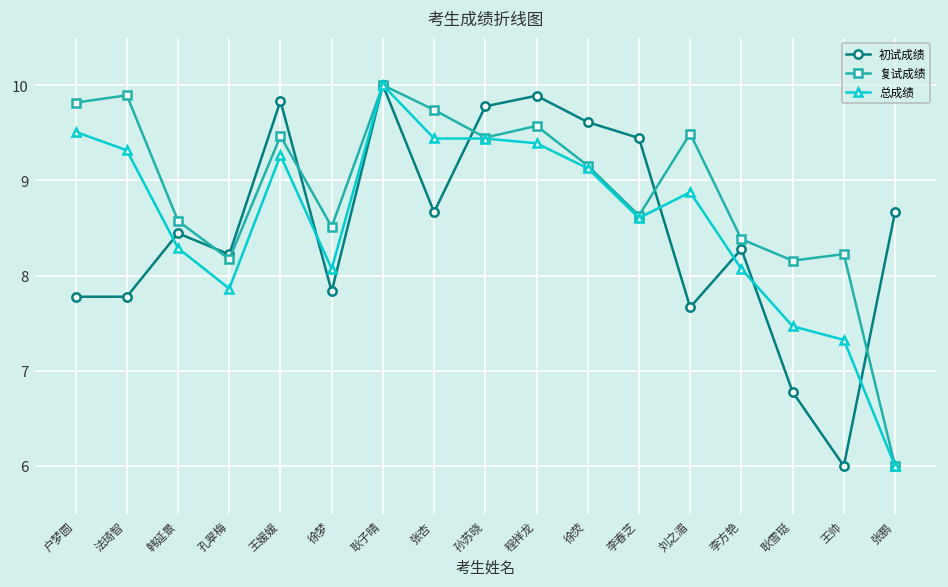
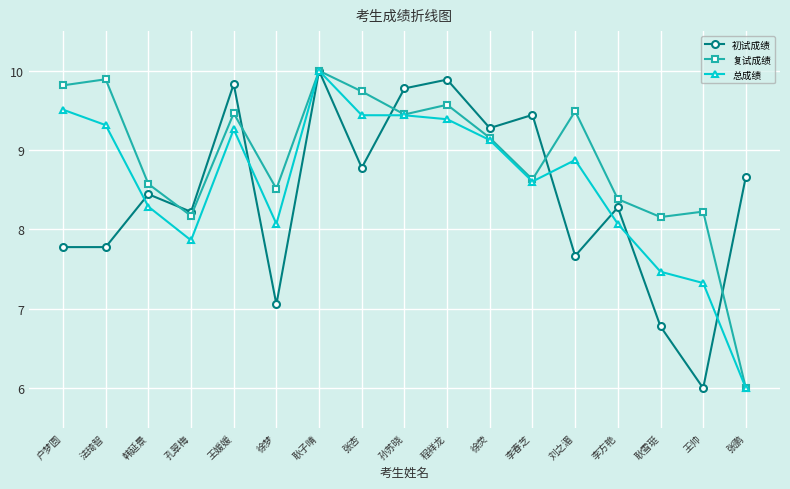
初试成绩, 徐梦: 7.8 -> 7.1
初试成绩, 张杏: 8.7 -> 8.8
初试成绩, 徐荧: 9.6 -> 9.3
